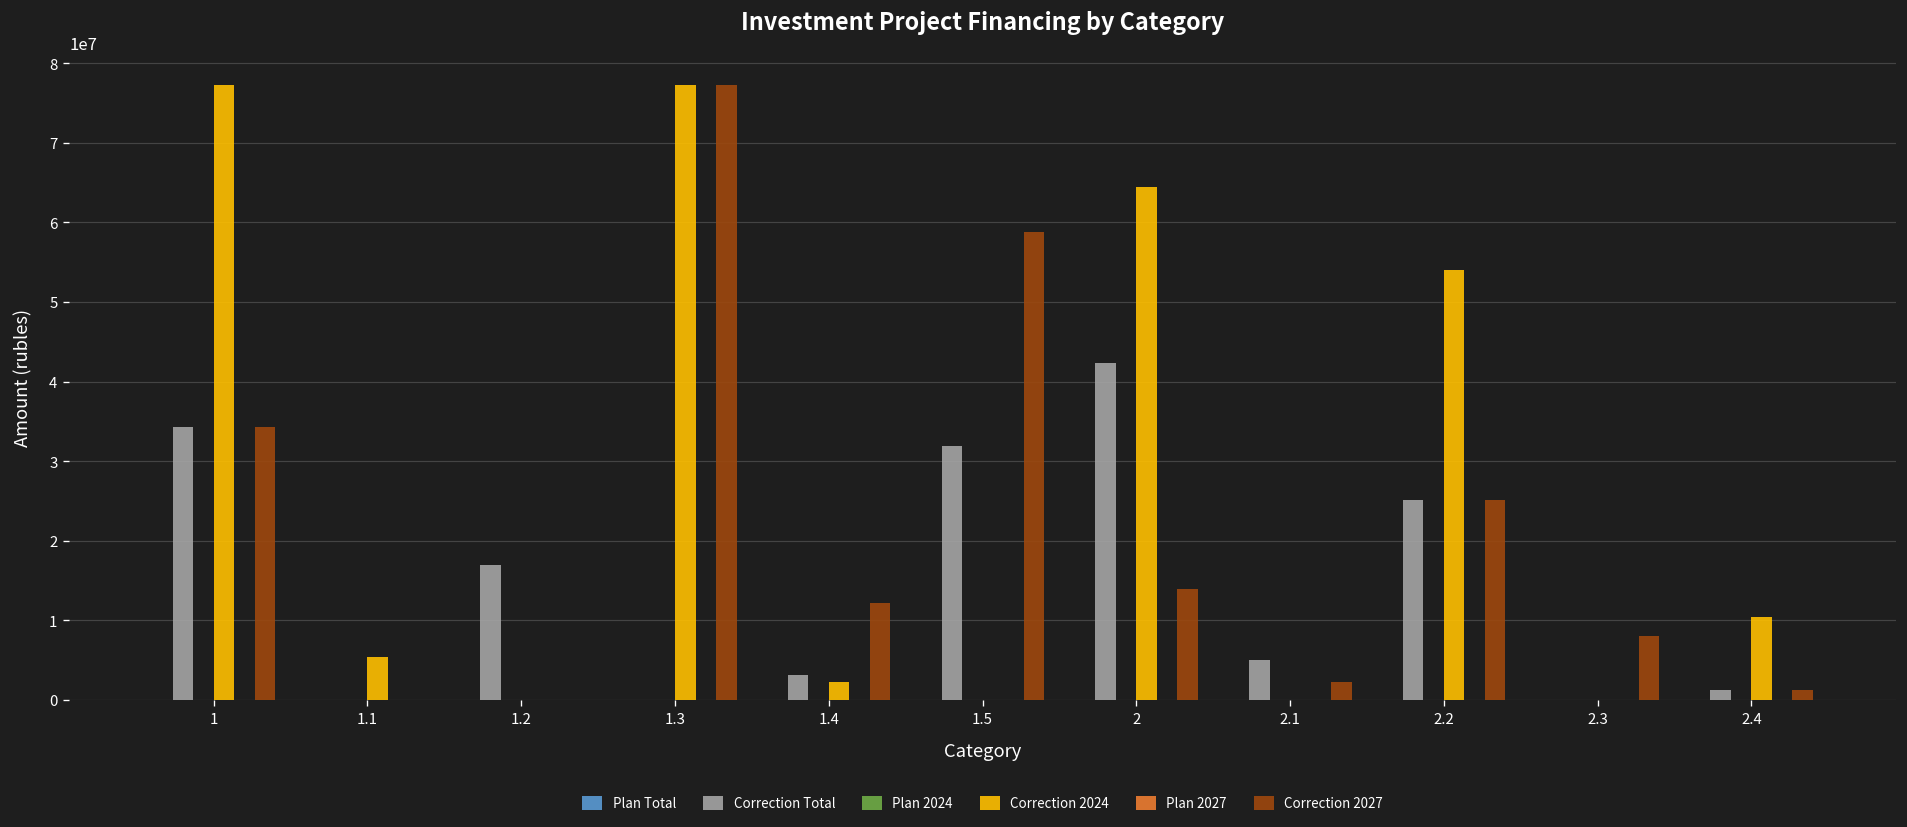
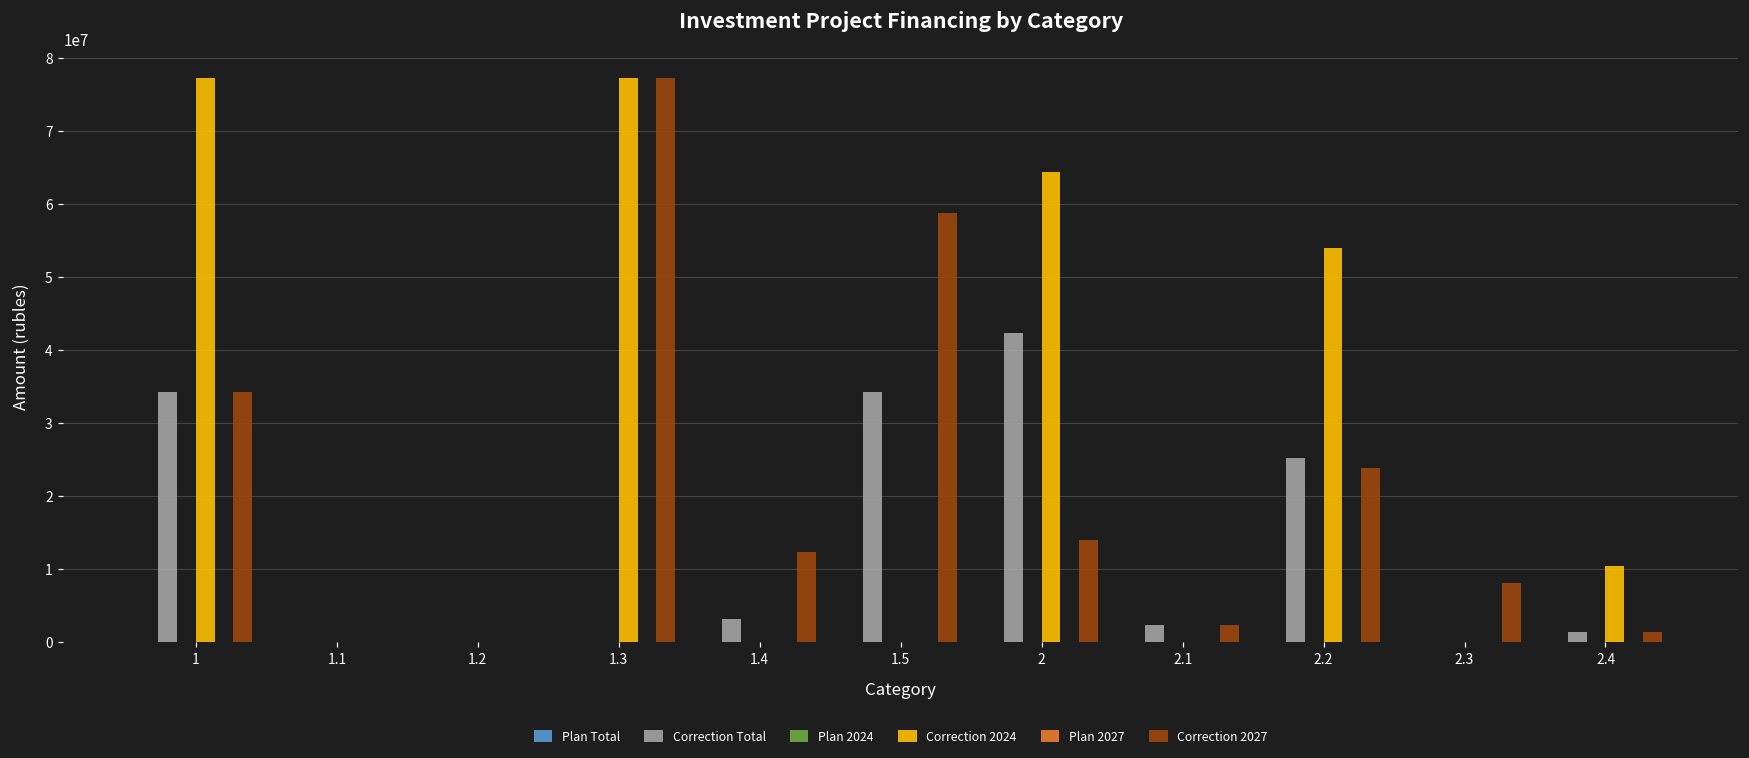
Correction 2024, 1.1: 5000000 -> 0
Correction Total, 1.2: 17000000 -> 0
Correction 2024, 1.4: 2000000 -> 0
Correction Total, 1.5: 32000000 -> 34000000
Correction Total, 2.1: 5000000 -> 2000000
Correction 2027, 2.2: 25000000 -> 24000000
